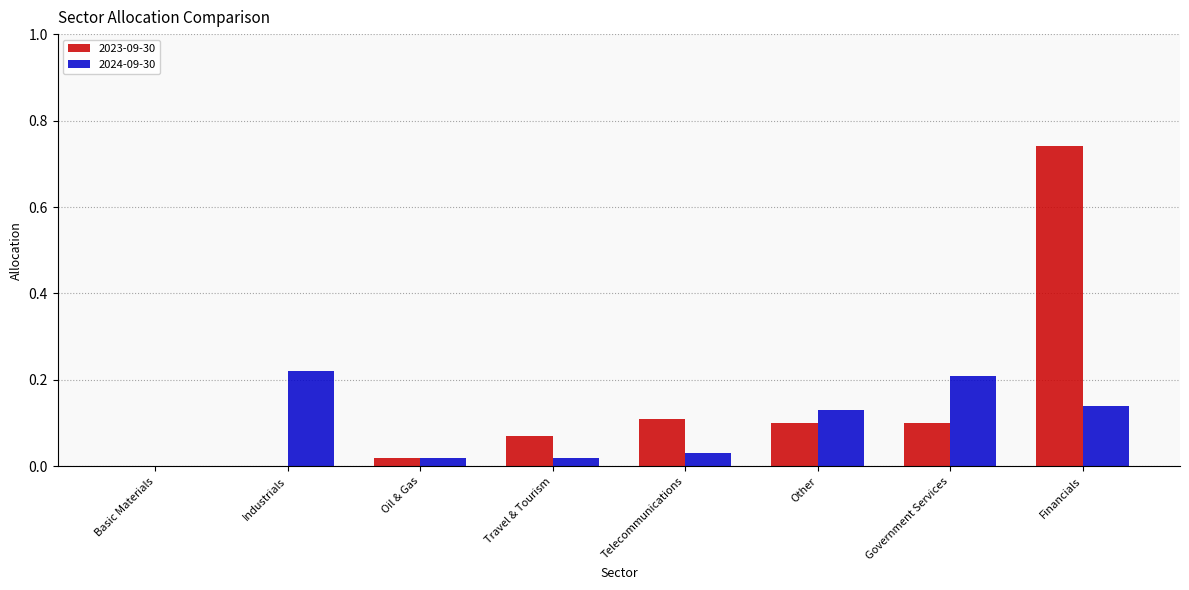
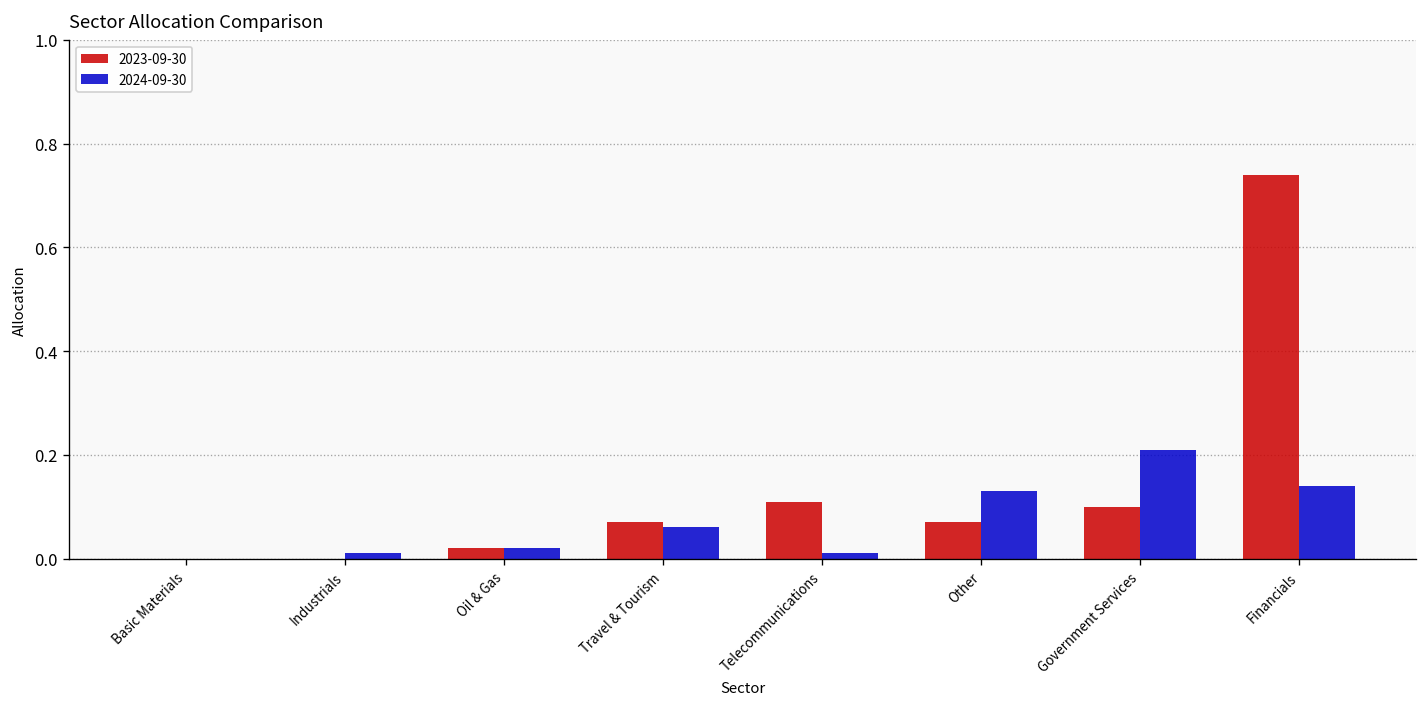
2024-09-30, Industrials: 0.22 -> 0.01
2024-09-30, Travel & Tourism: 0.02 -> 0.06
2024-09-30, Telecommunications: 0.03 -> 0.01
2023-09-30, Other: 0.10 -> 0.07
